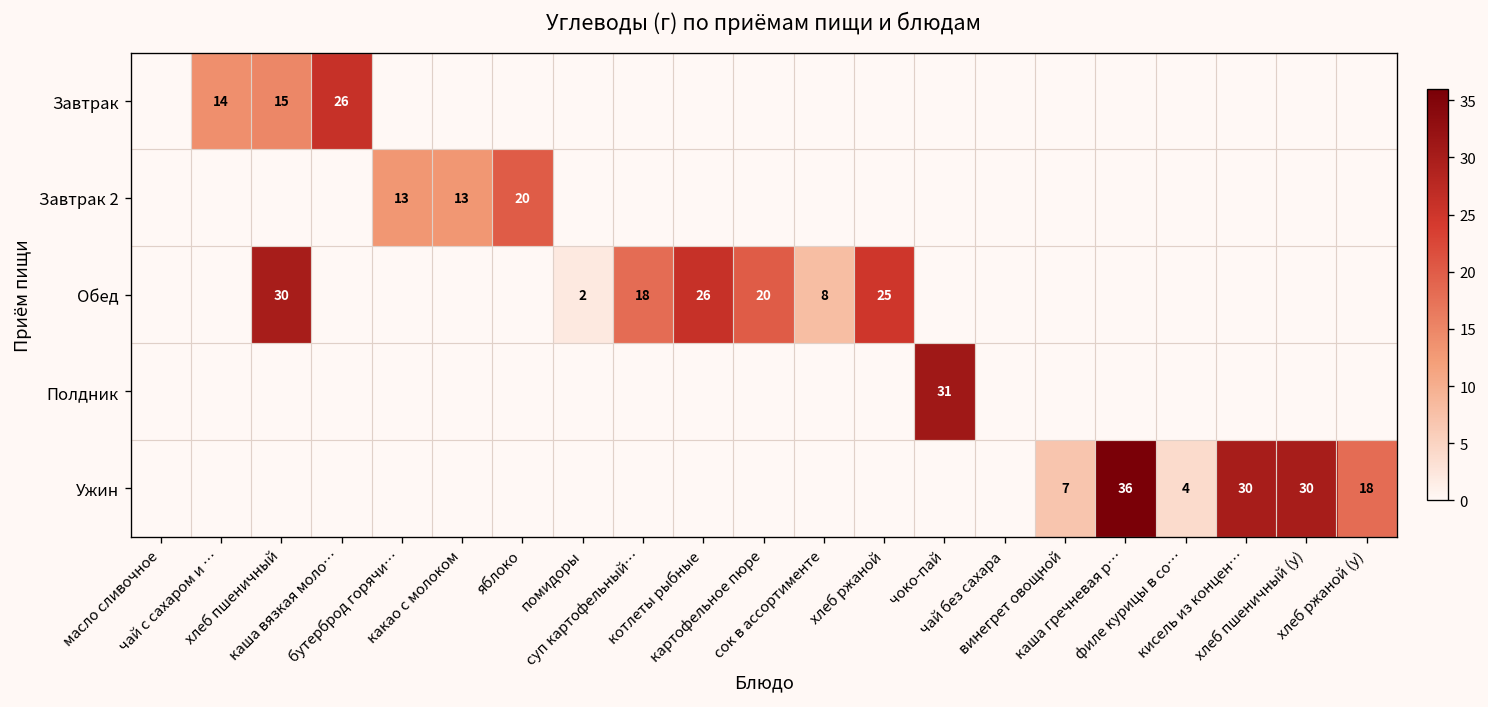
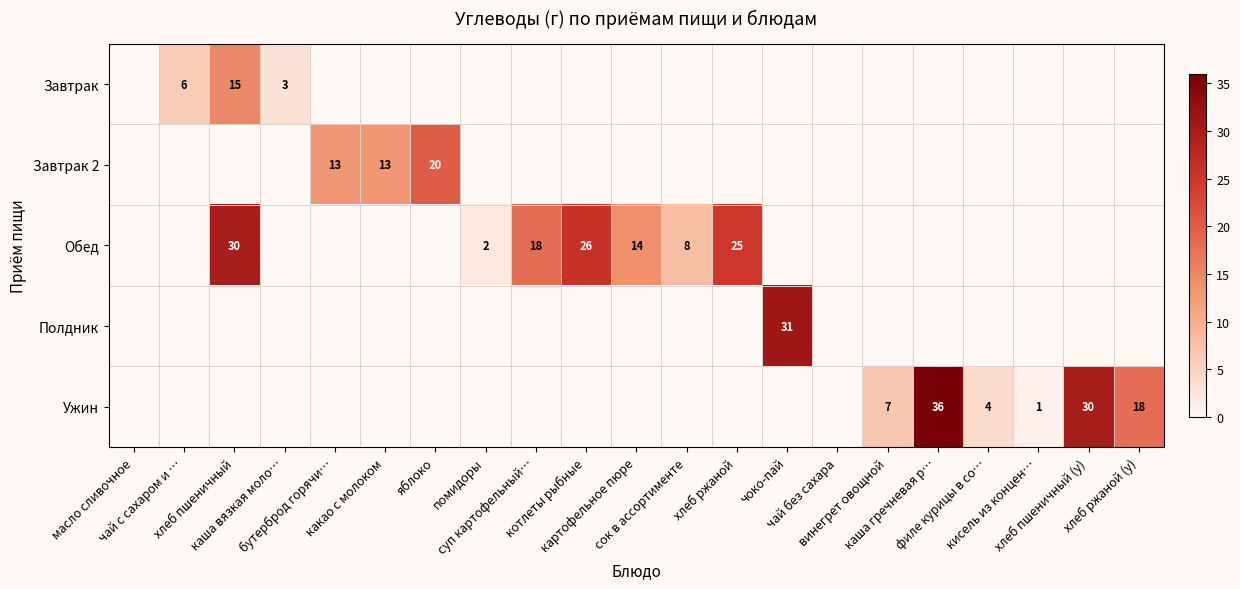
Завтрак, чай с сахаром и …: 14 -> 6
Завтрак, каша вязкая моло…: 26 -> 3
Обед, картофельное пюре: 20 -> 14
Ужин, кисель из концен…: 30 -> 1
